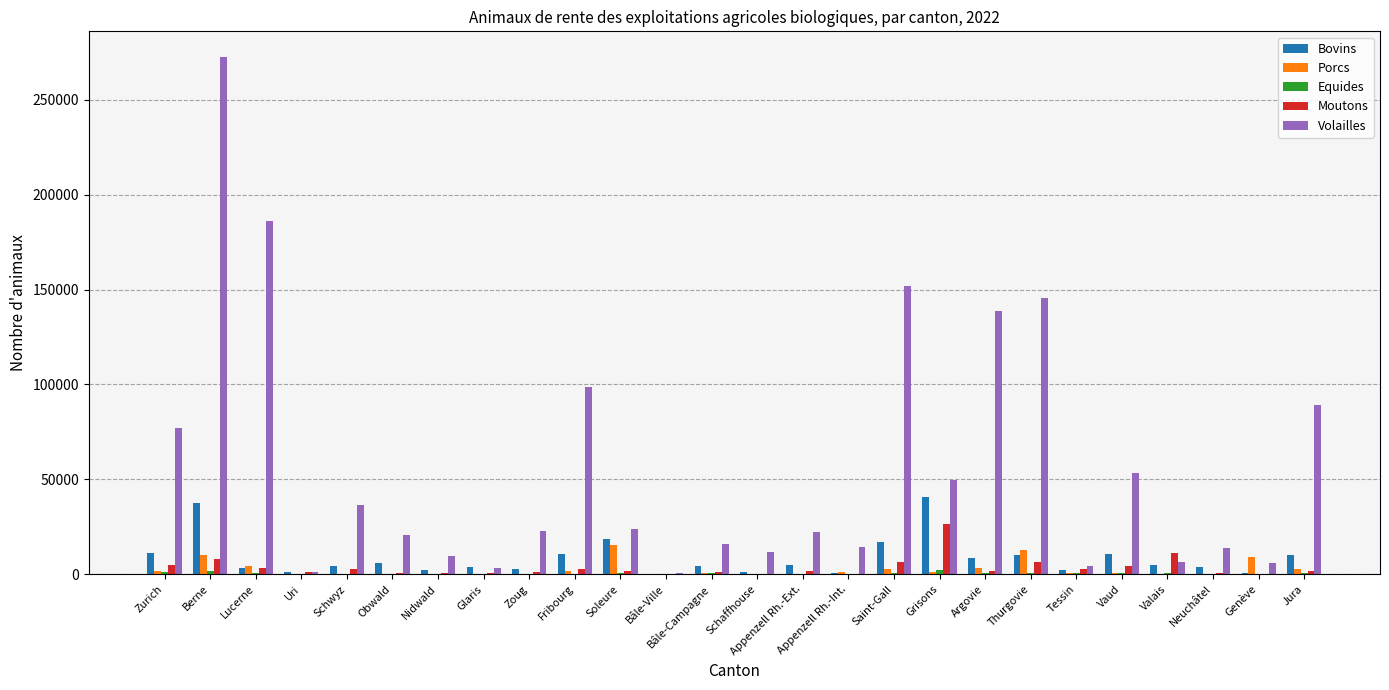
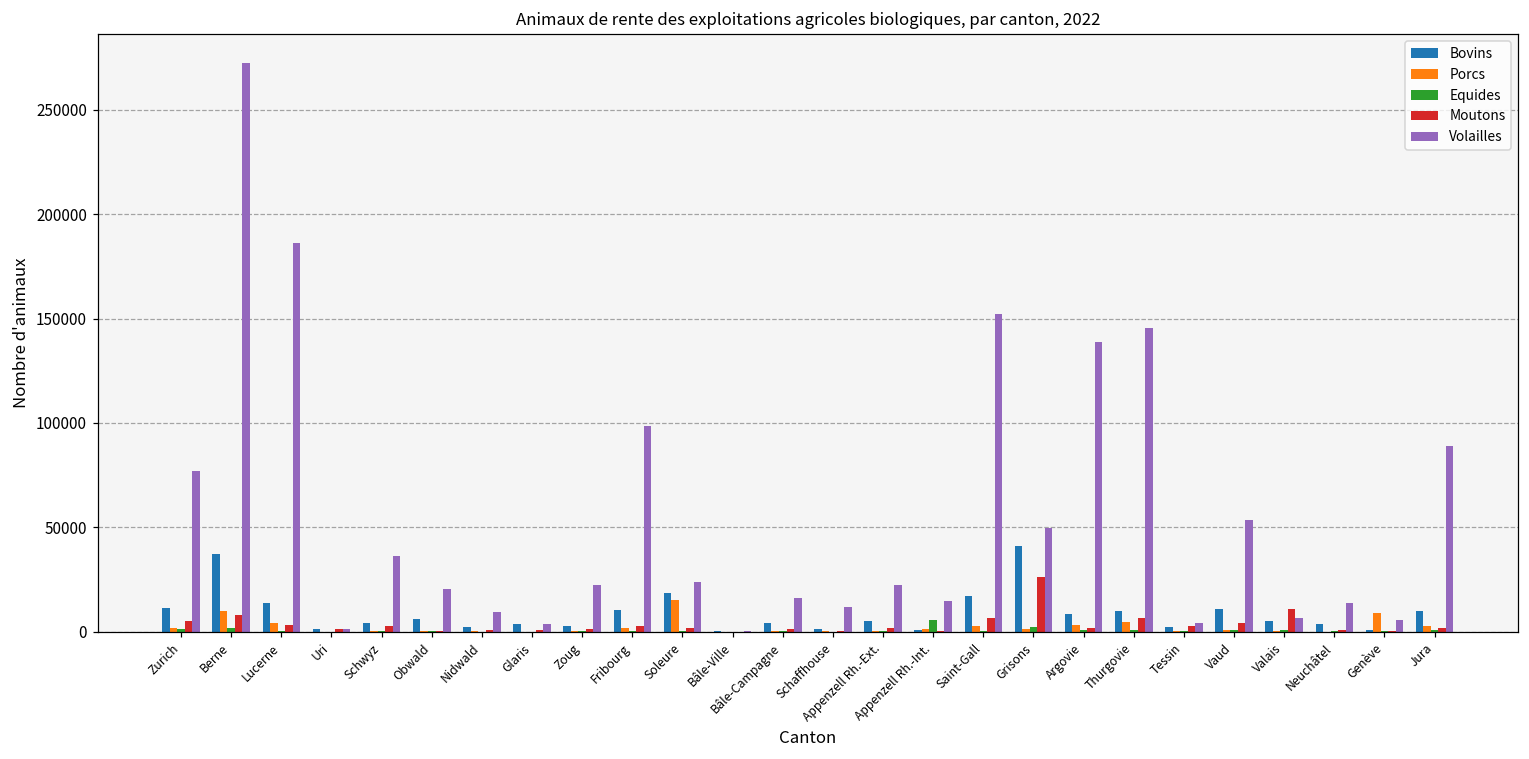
Bovins, Lucerne: 3000 -> 14000
Equides, Appenzell Rh.-Int.: 0 -> 5000
Porcs, Thurgovie: 13000 -> 5000
